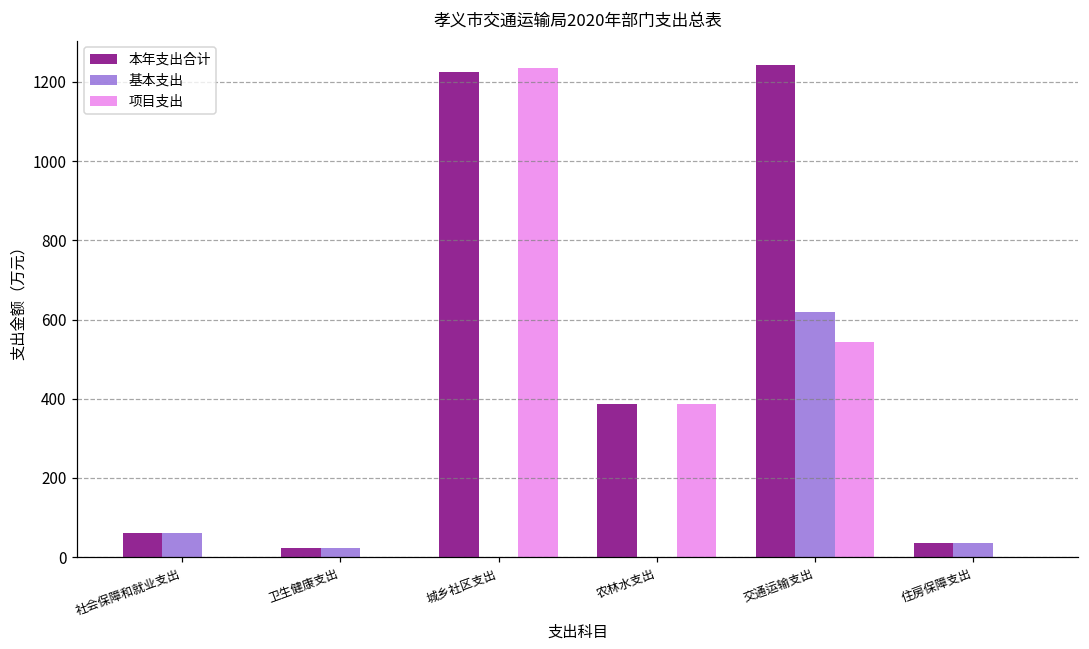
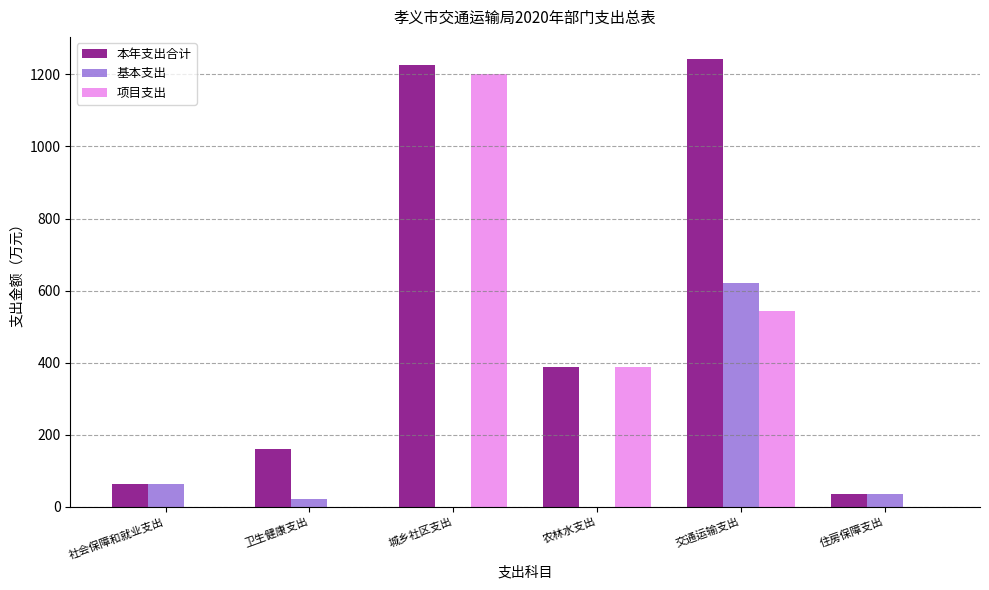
本年支出合计, 卫生健康支出: 20 -> 160
项目支出, 城乡社区支出: 1230 -> 1200
